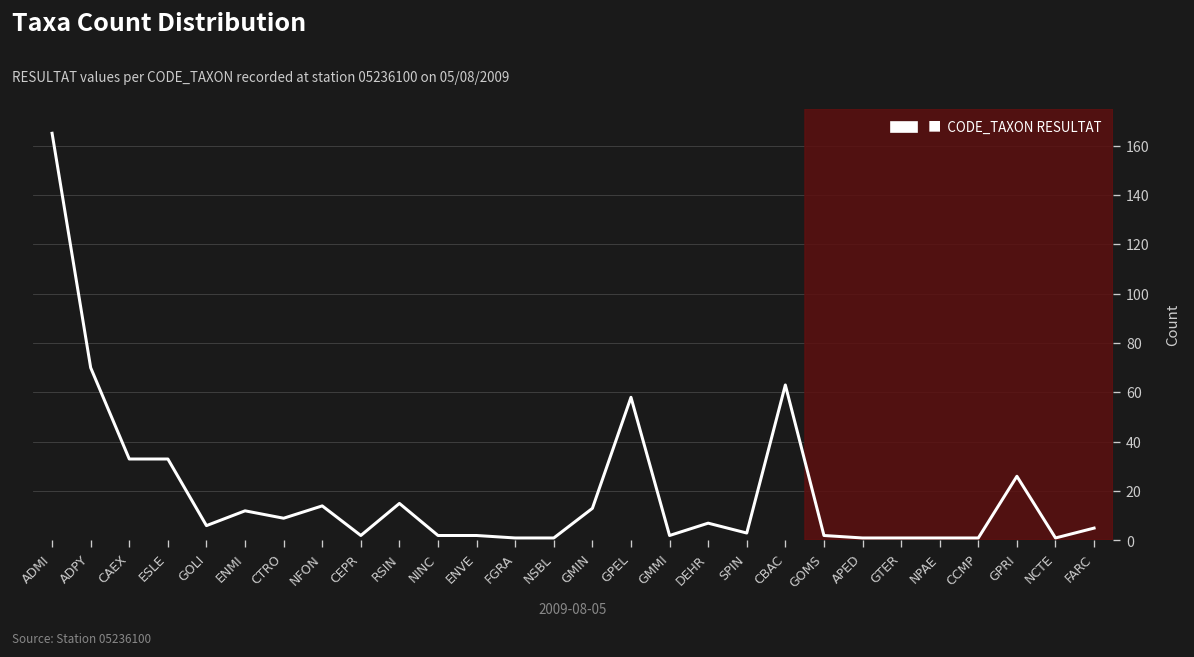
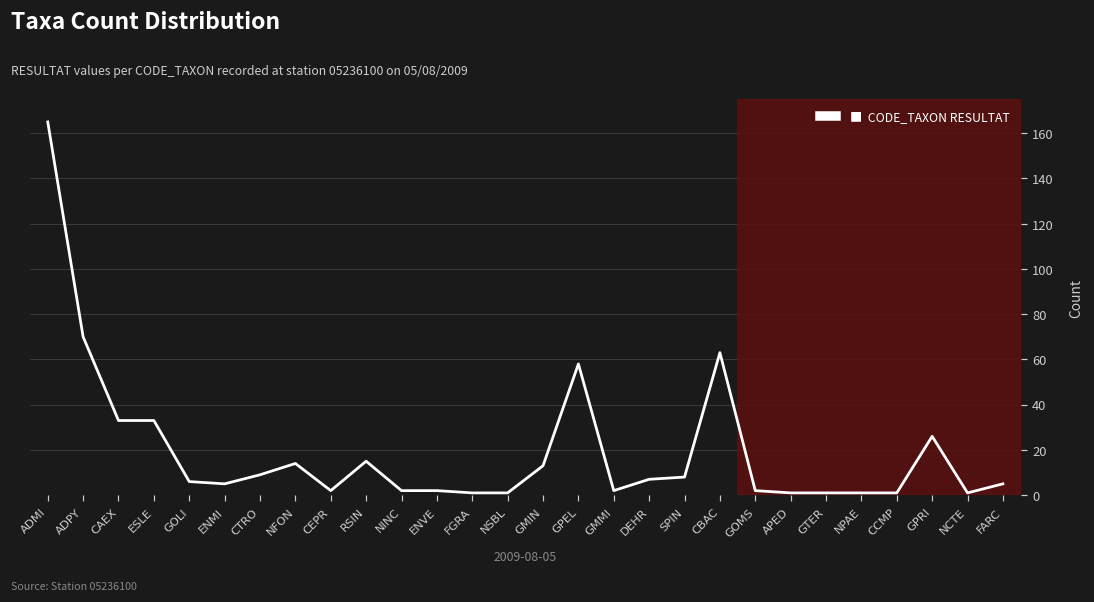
ENMI: 12 -> 5
SPIN: 3 -> 8
